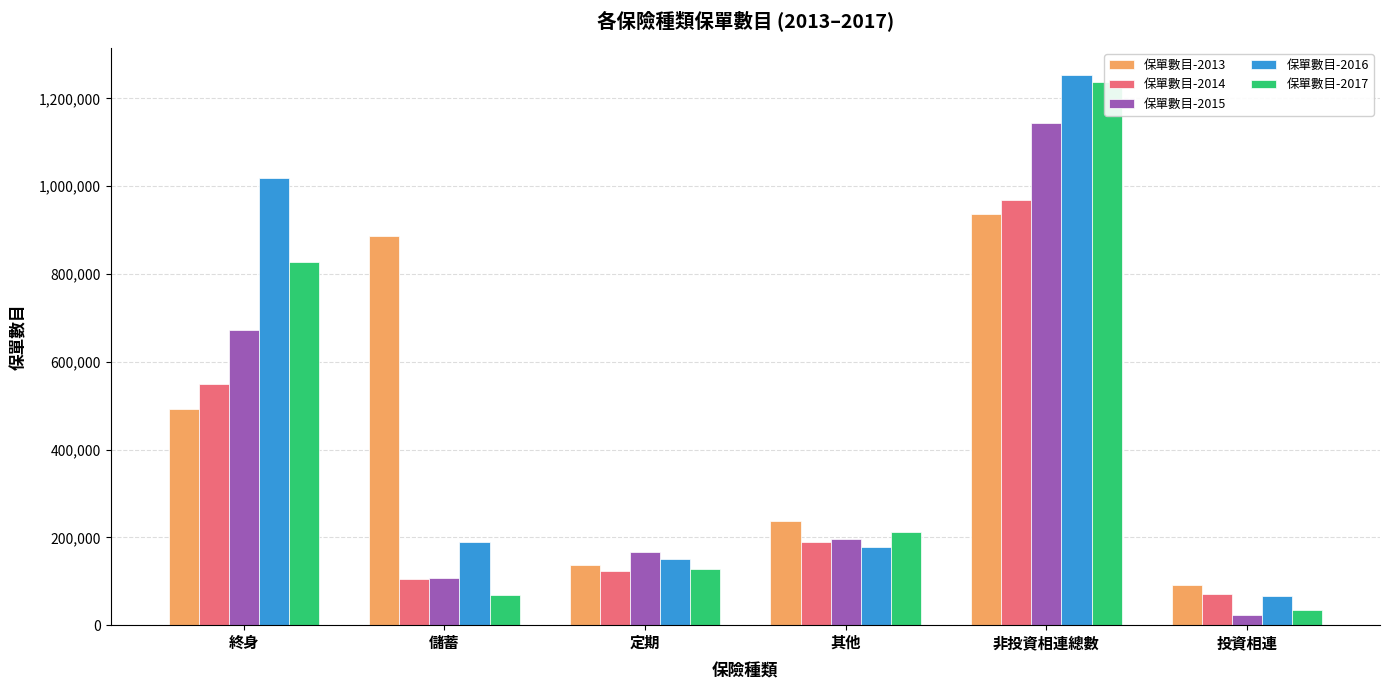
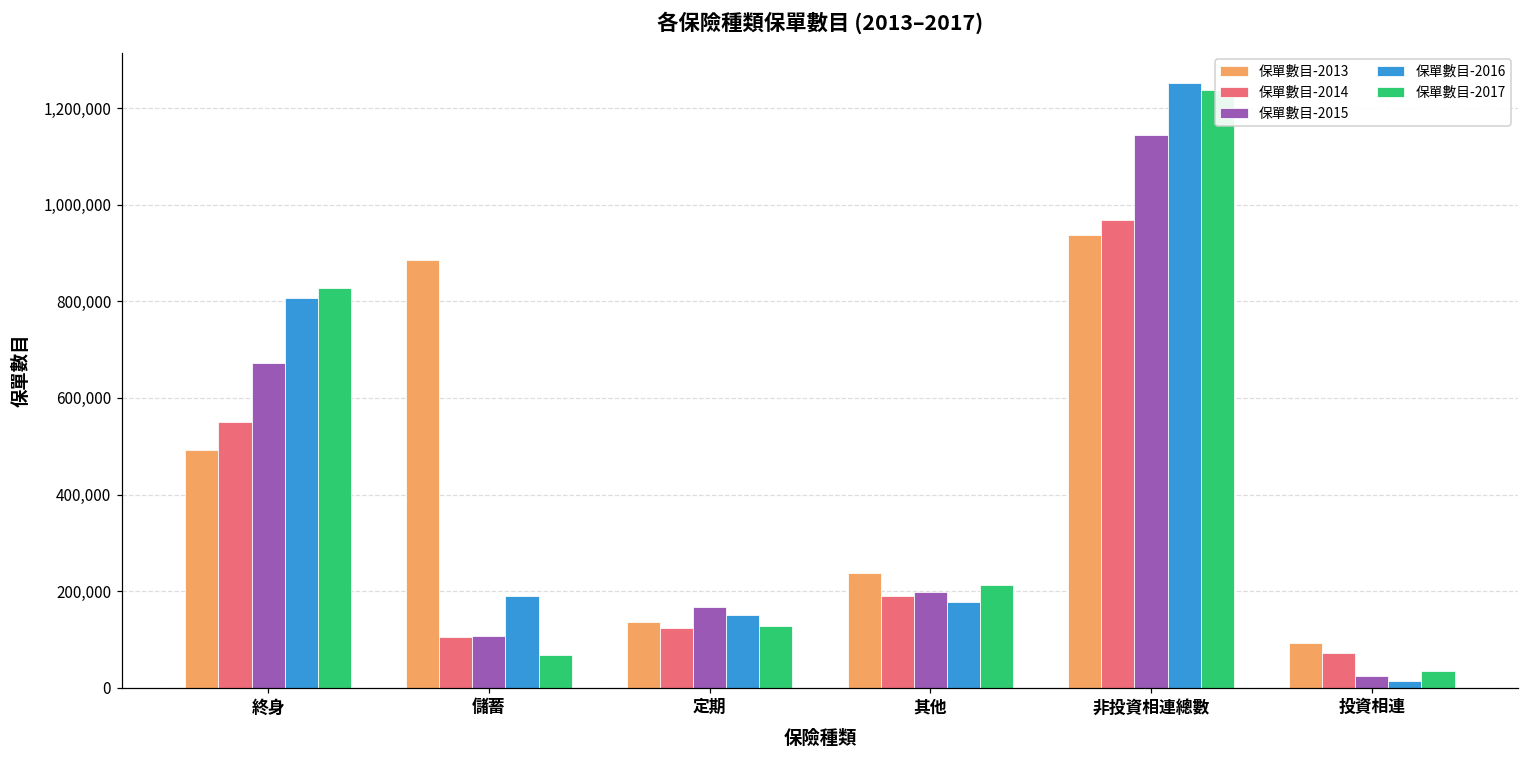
保單數目-2016, 終身: 1,020,000 -> 810,000
保單數目-2016, 投資相連: 70,000 -> 10,000
